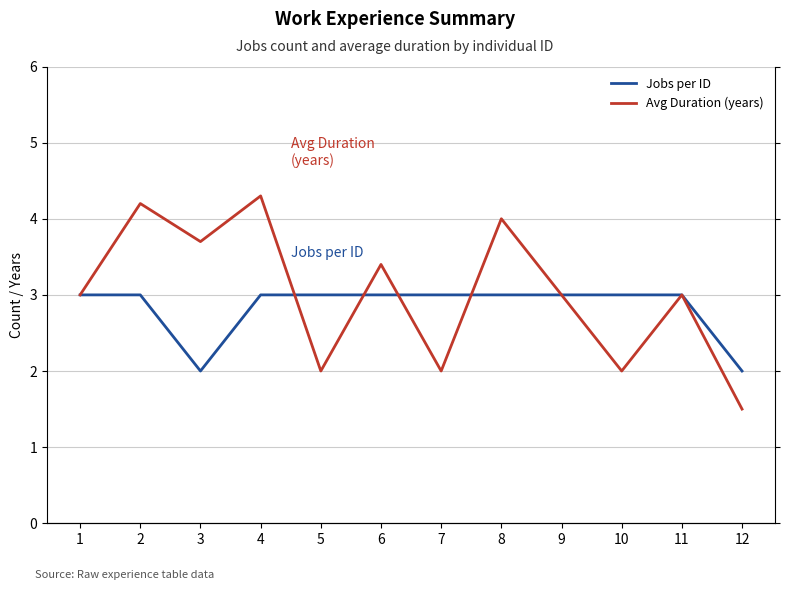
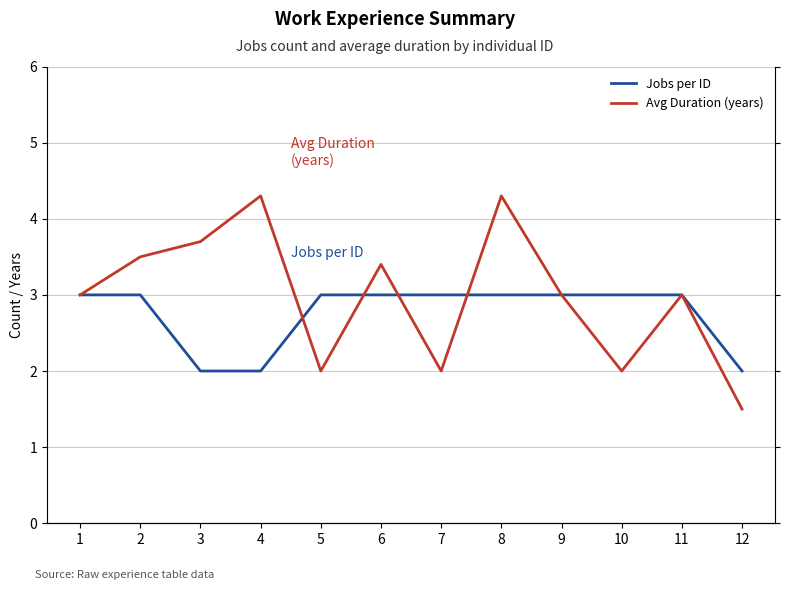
Avg Duration (years), 2: 4.2 -> 3.5
Jobs per ID, 4: 3 -> 2
Avg Duration (years), 8: 4.0 -> 4.3
